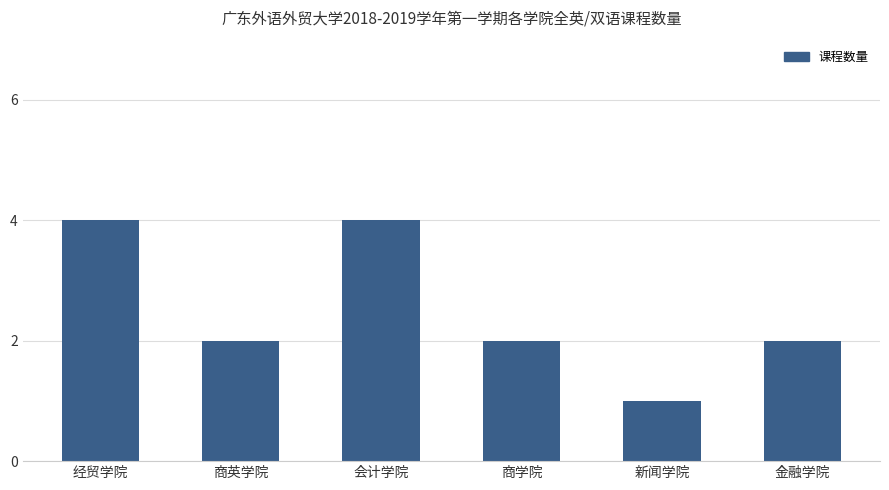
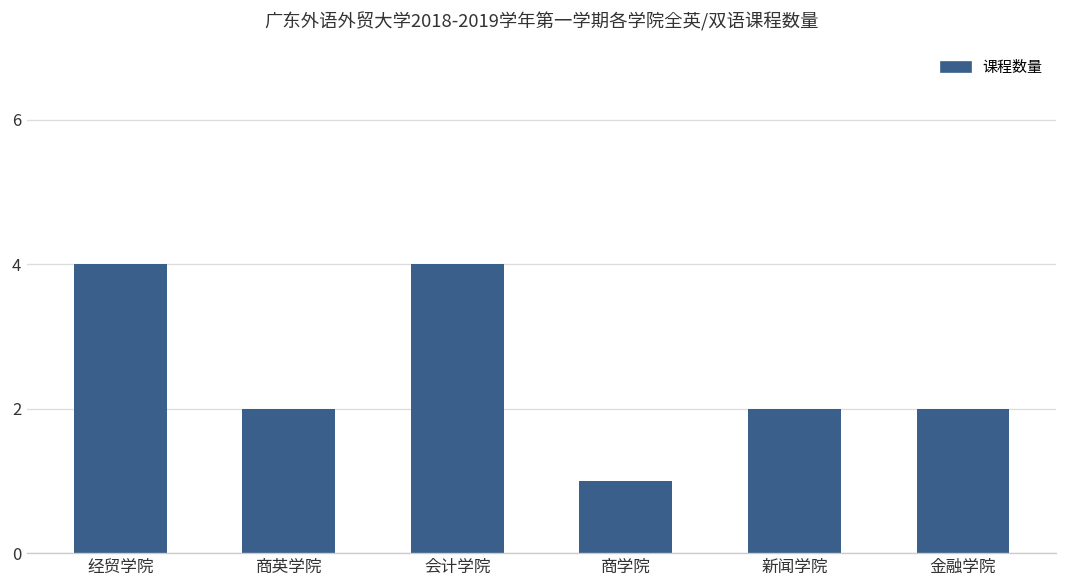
商学院: 2 -> 1
新闻学院: 1 -> 2
